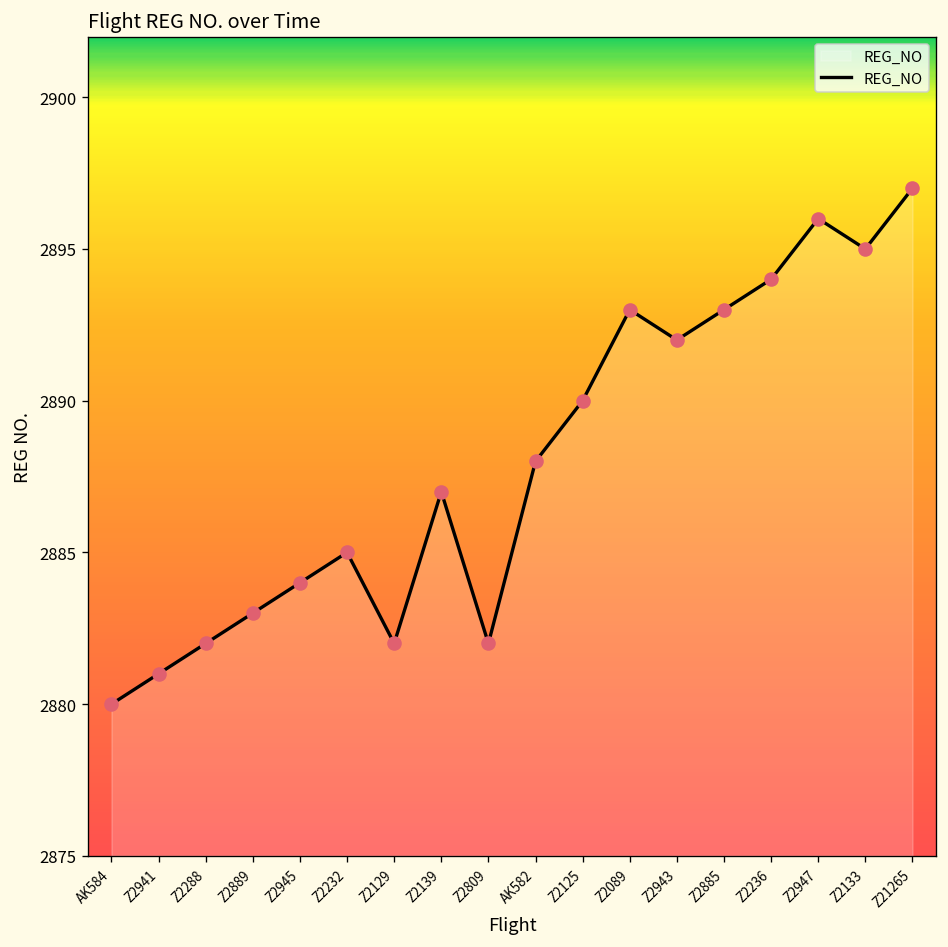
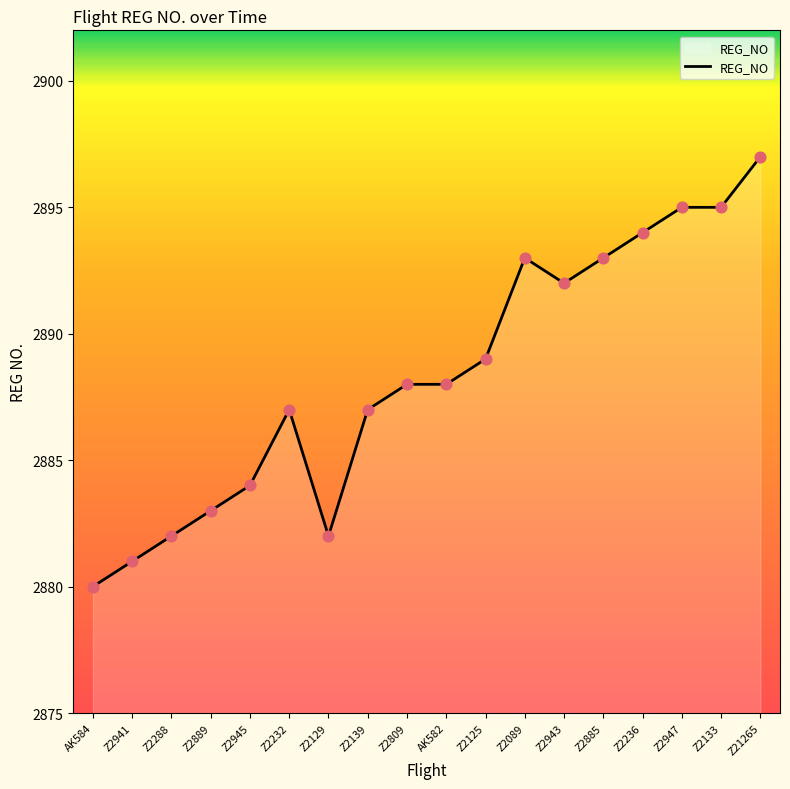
Z2232: 2885 -> 2887
Z2809: 2882 -> 2888
Z2125: 2890 -> 2889
Z2947: 2896 -> 2895
